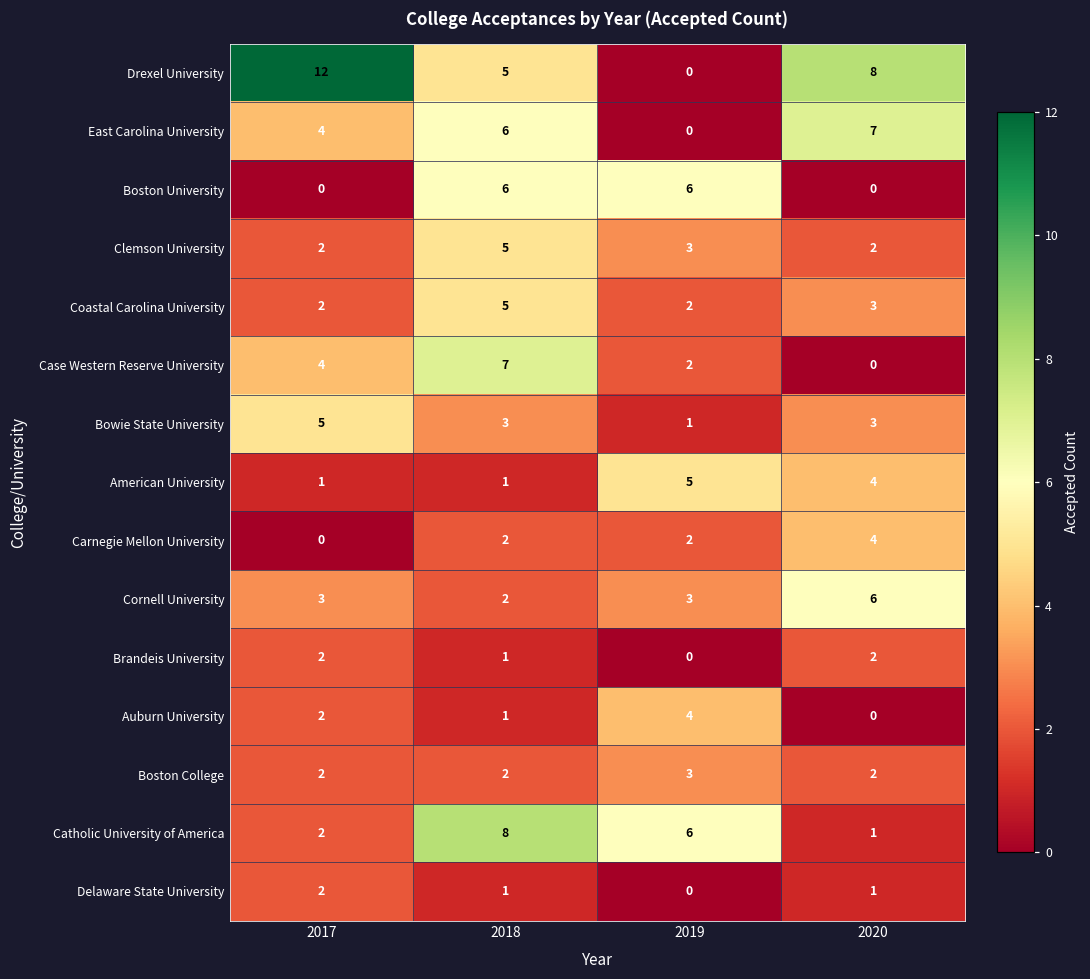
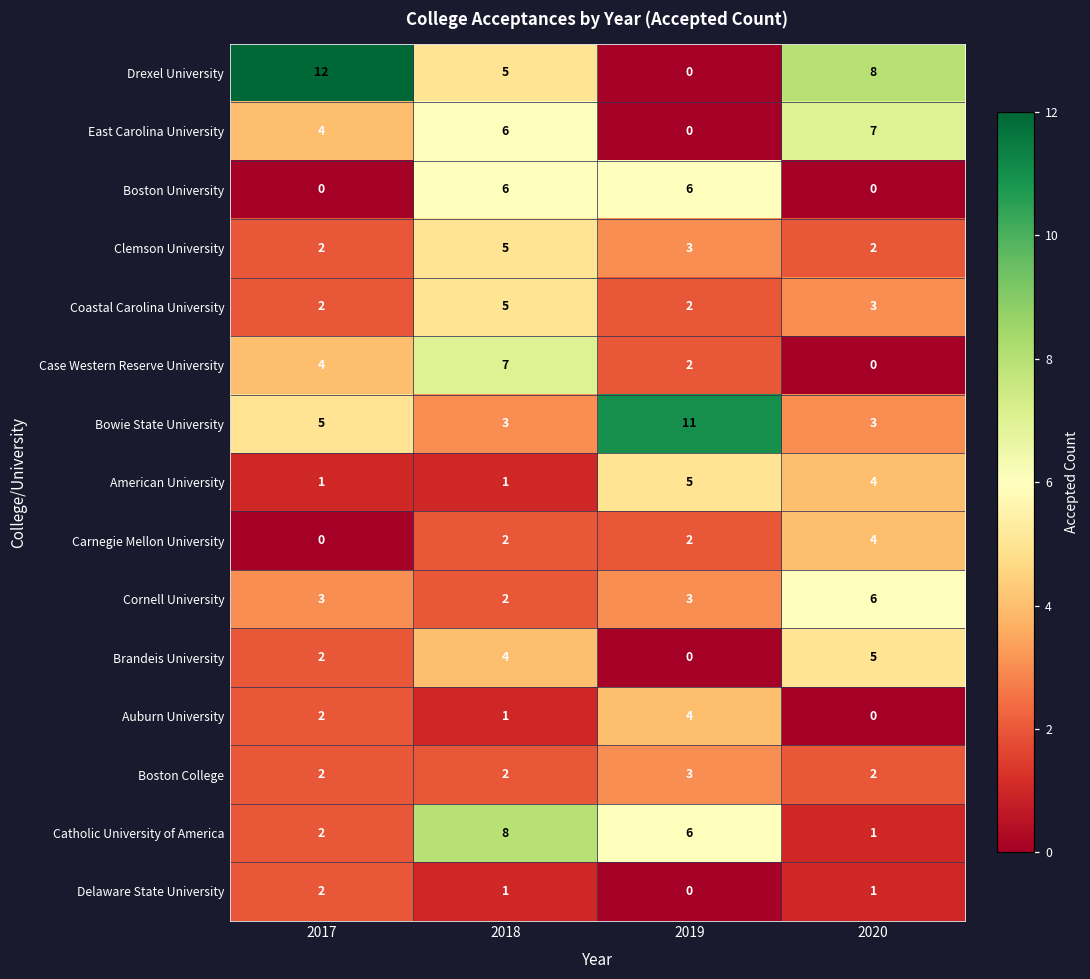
Bowie State University, 2019: 1 -> 11
Brandeis University, 2018: 1 -> 4
Brandeis University, 2020: 2 -> 5
